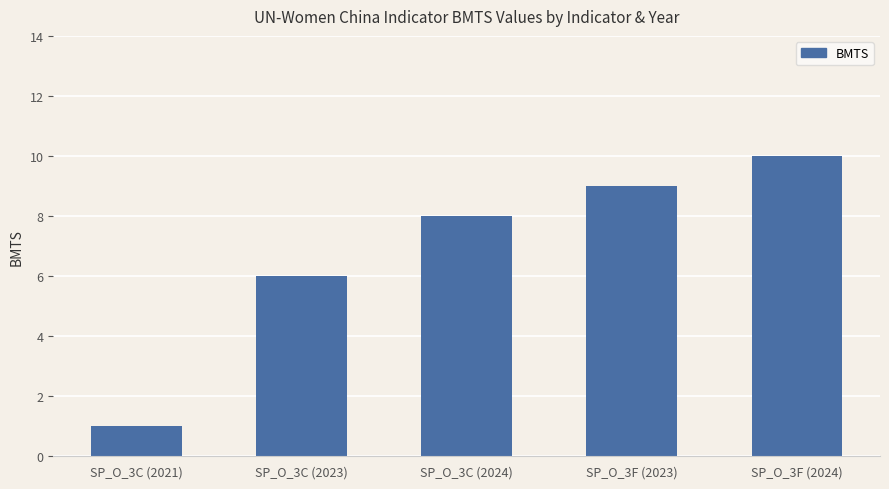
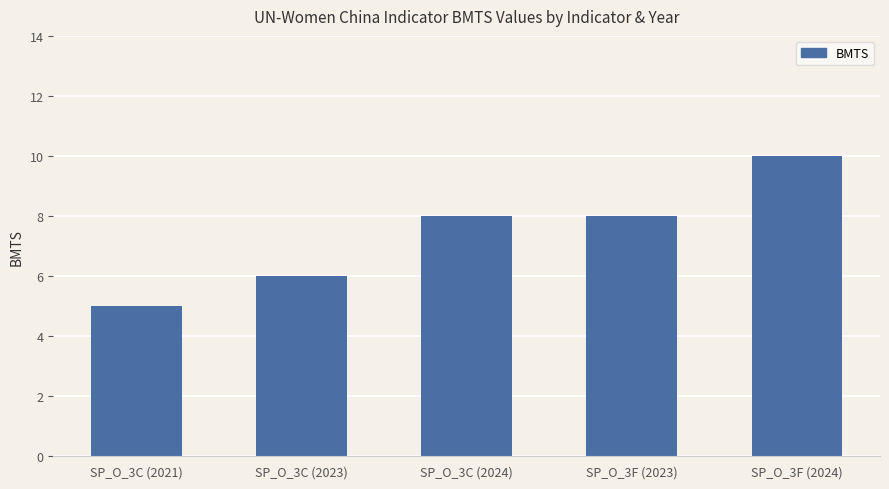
SP_O_3C (2021): 1 -> 5
SP_O_3F (2023): 9 -> 8
